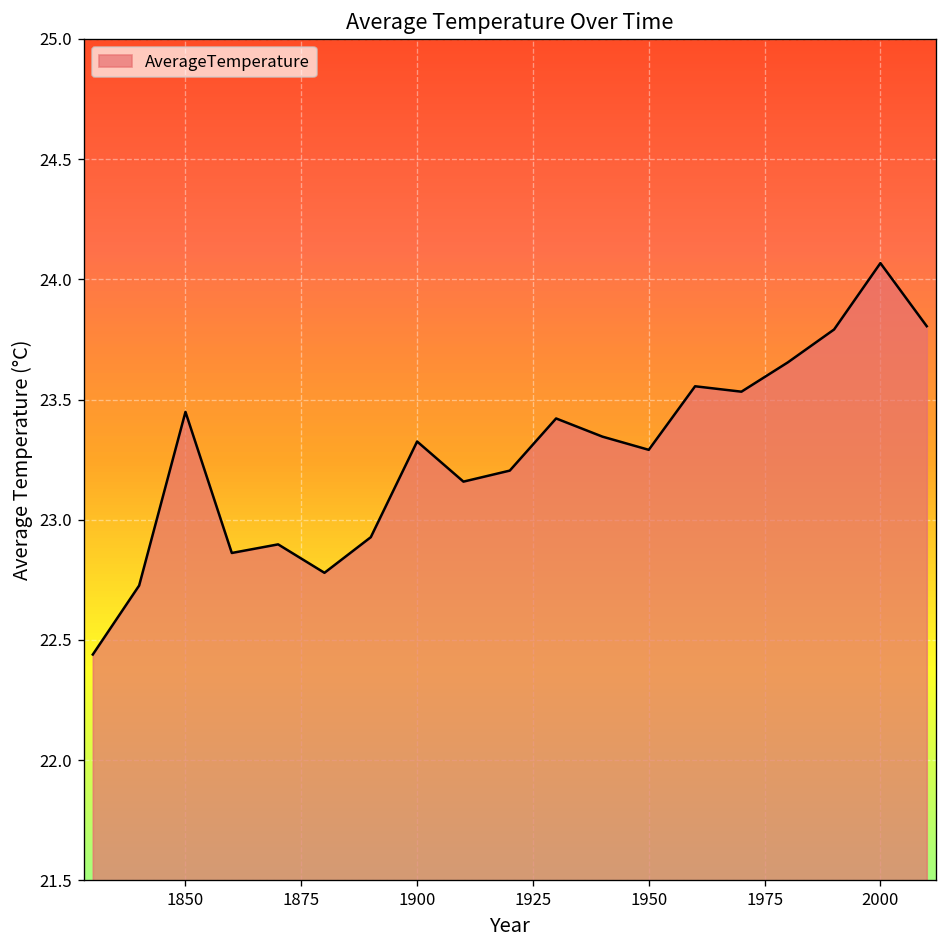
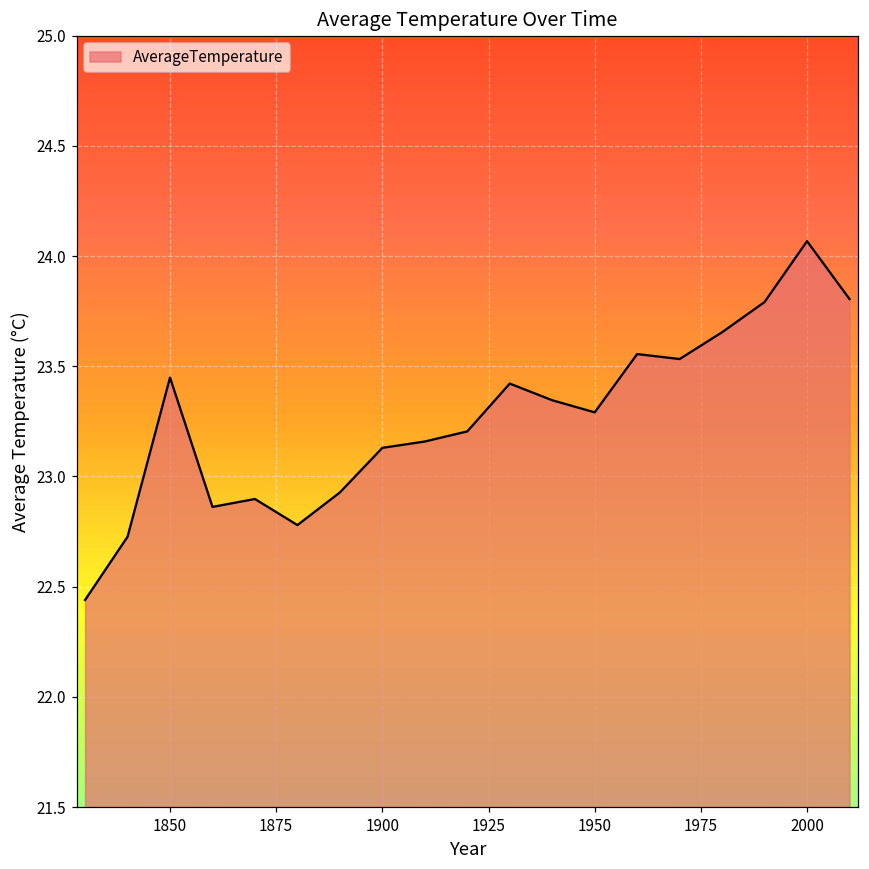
1900: 23.33 -> 23.13
